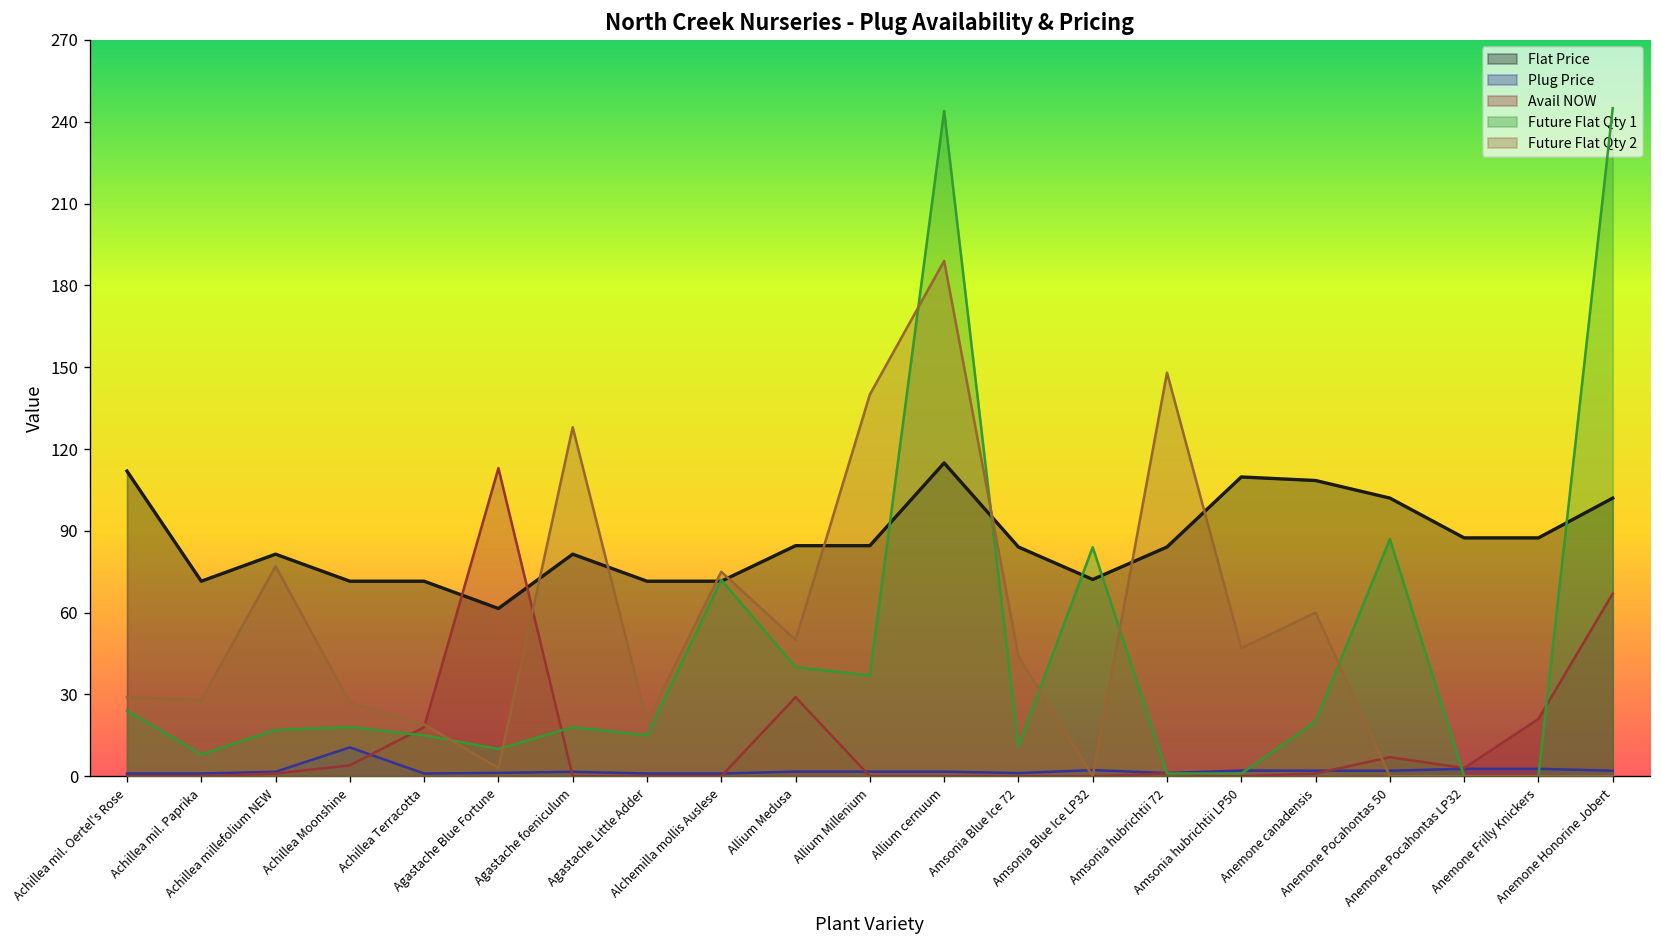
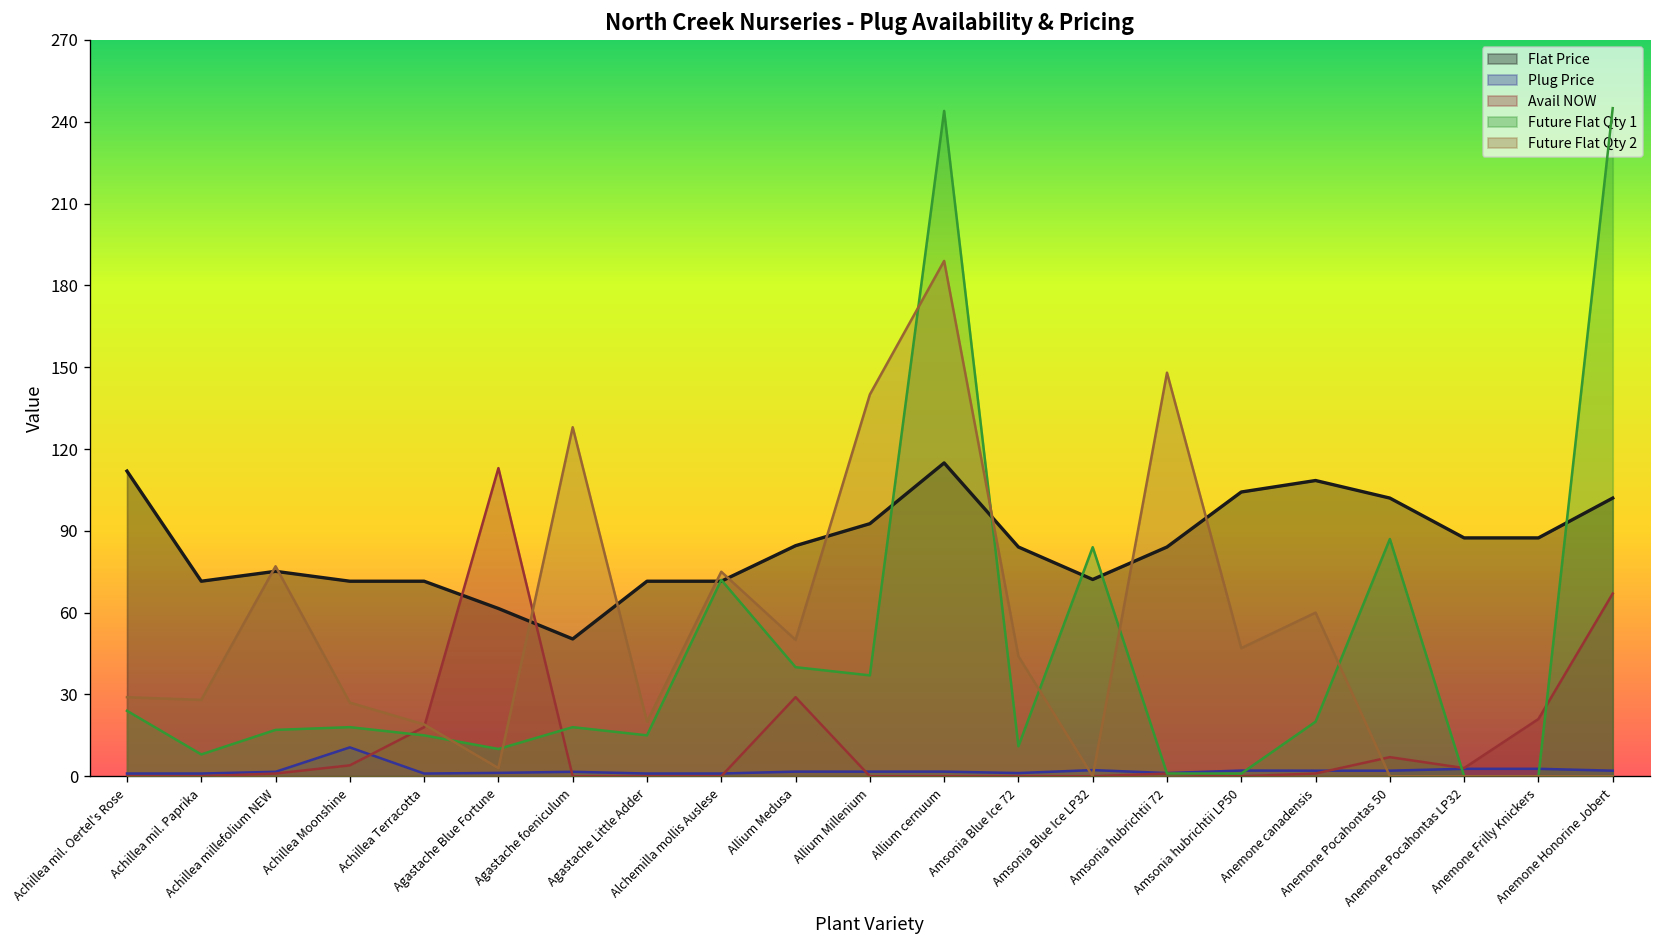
Flat Price, Achillea millefolium NEW: 81 -> 75
Flat Price, Agastache foeniculum: 81 -> 50
Flat Price, Allium Millenium: 85 -> 93
Flat Price, Amsonia hubrichtii LP50: 110 -> 104
